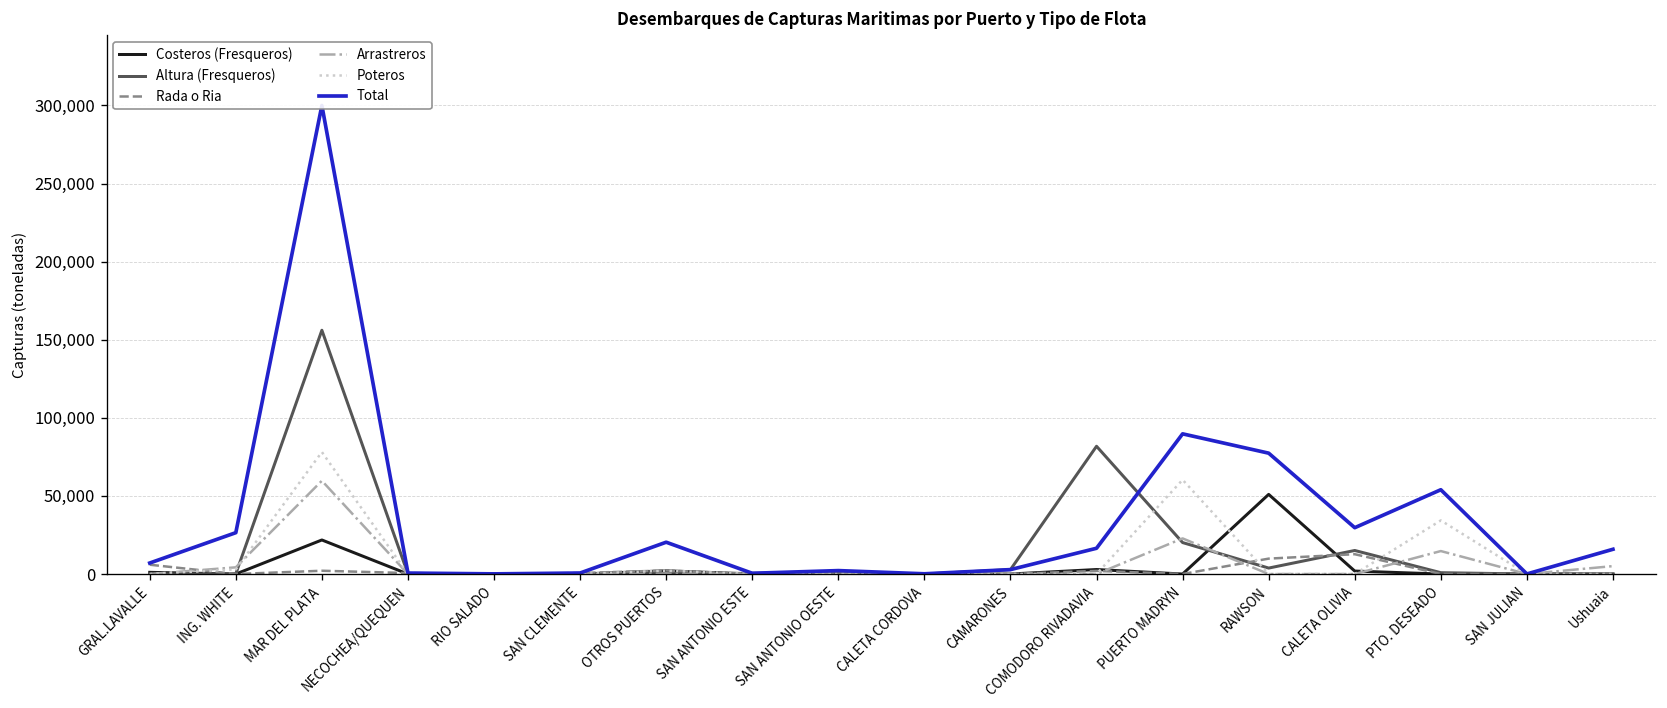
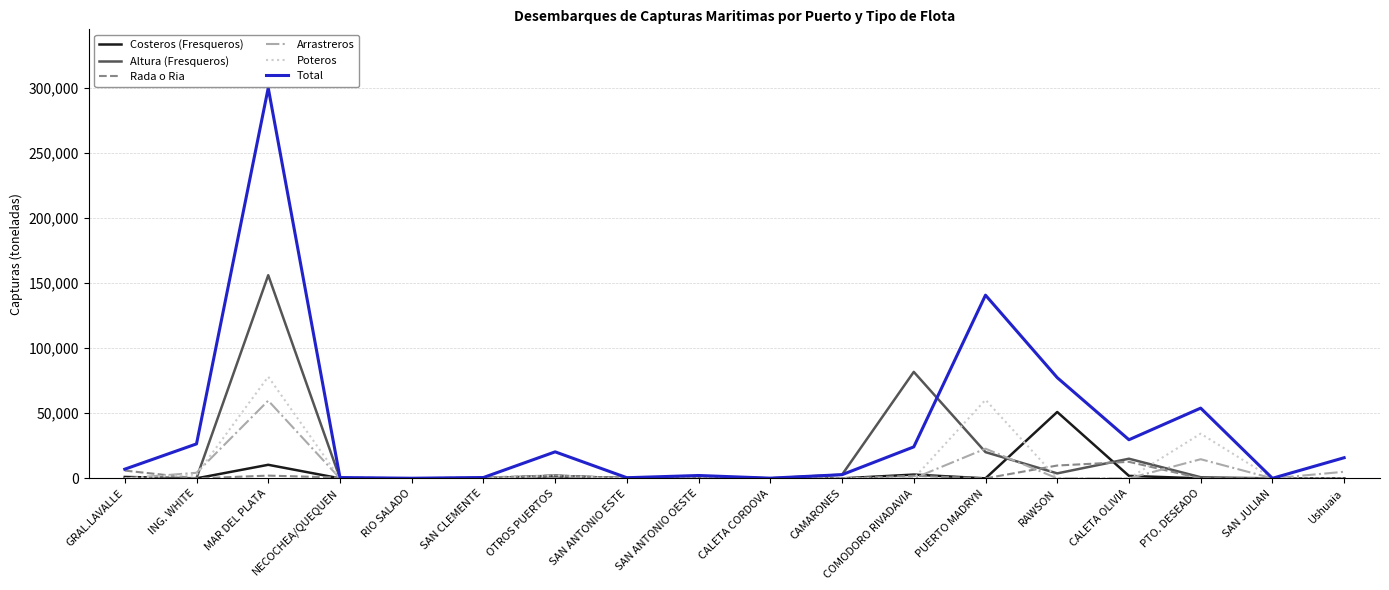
Costeros (Fresqueros), MAR DEL PLATA: 22,000 -> 10,000
Total, COMODORO RIVADAVIA: 16,000 -> 24,000
Total, PUERTO MADRYN: 90,000 -> 141,000
